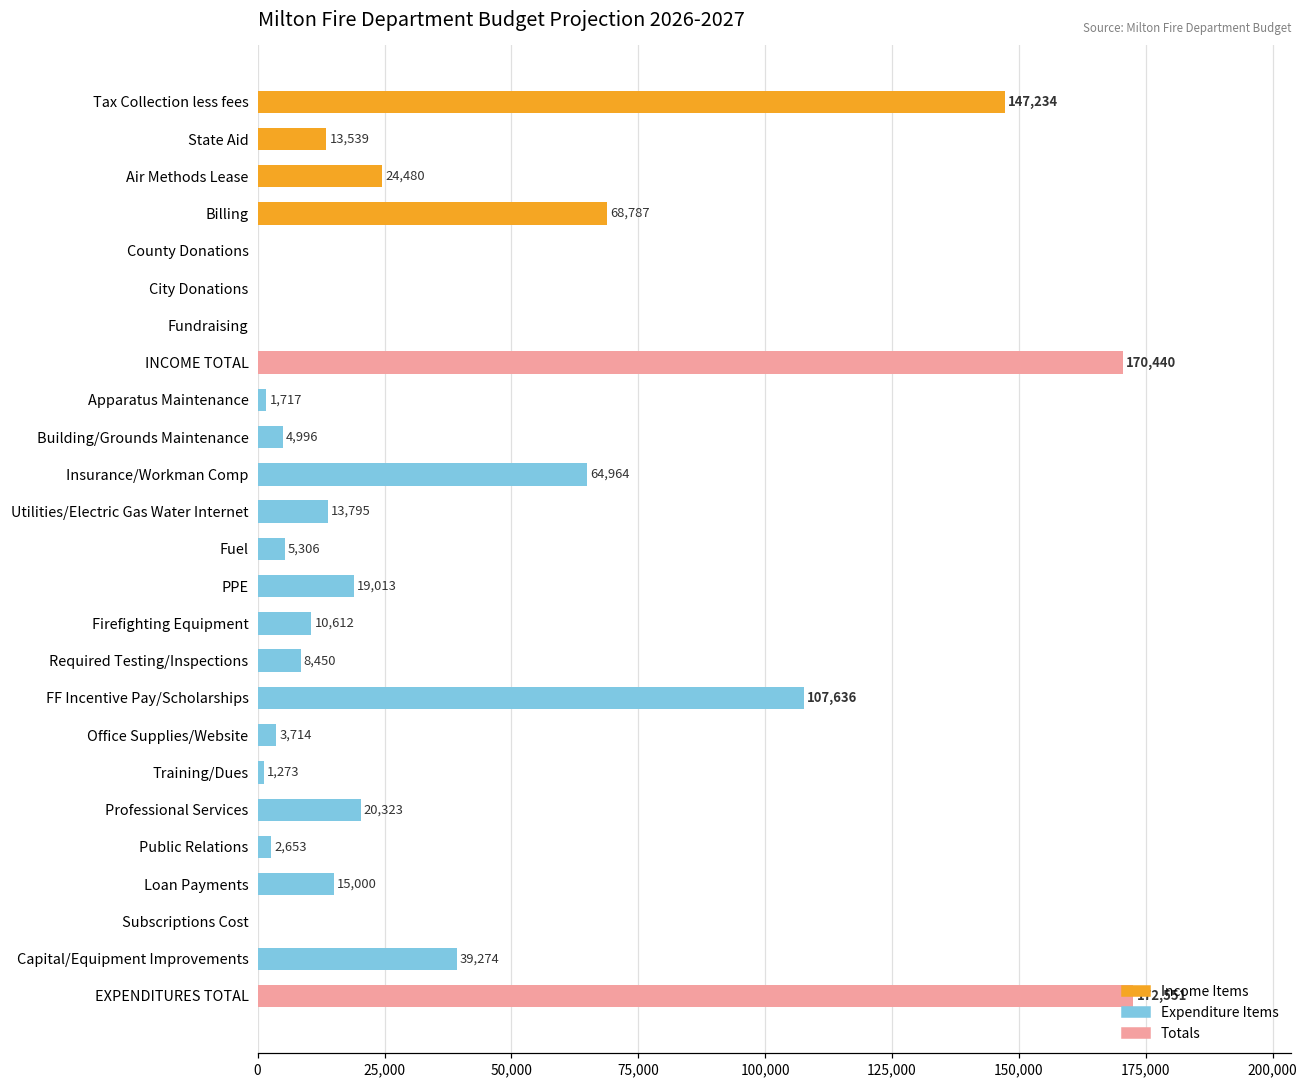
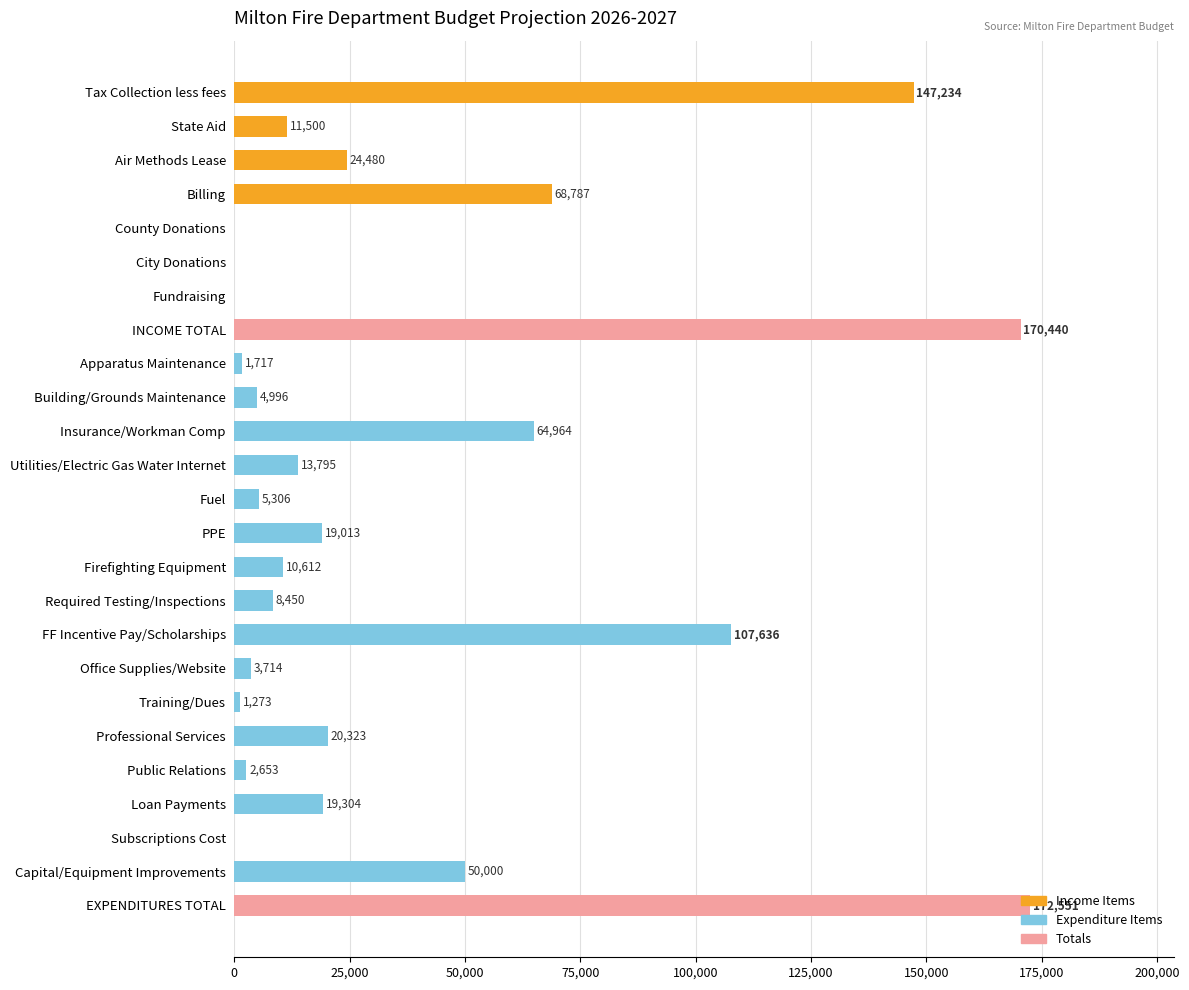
State Aid: 13,539 -> 11,500
Loan Payments: 15,000 -> 19,304
Capital/Equipment Improvements: 39,274 -> 50,000
